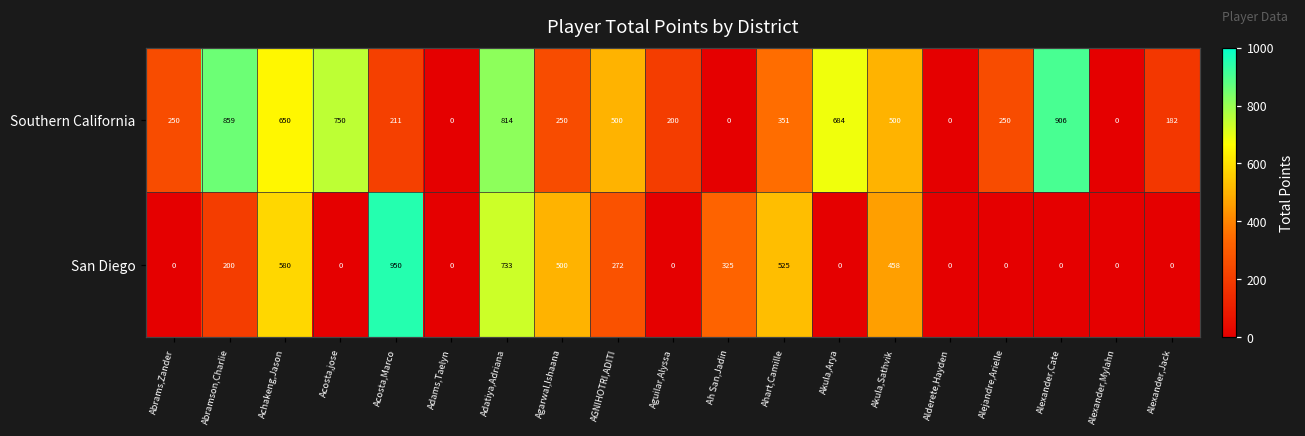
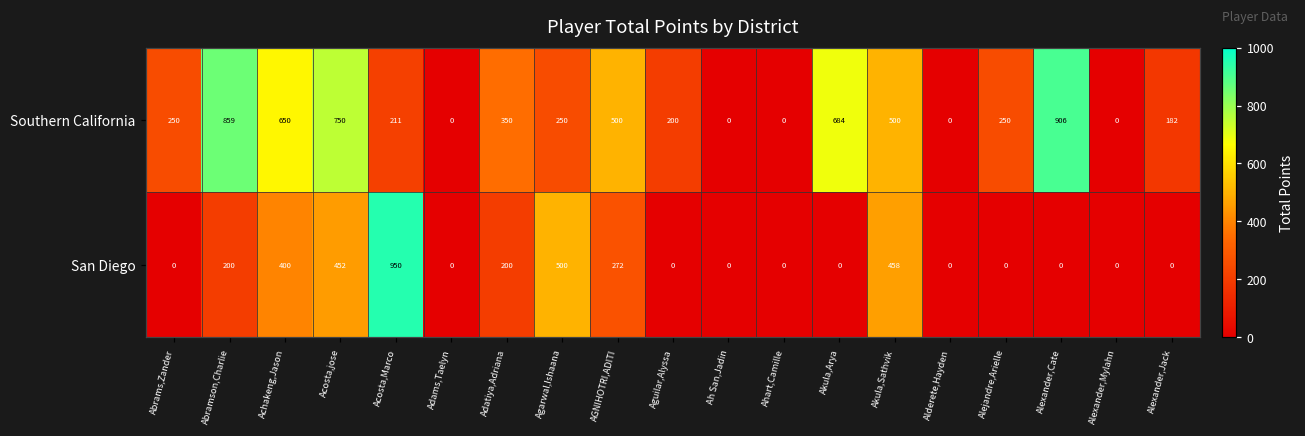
Southern California, Adatiya,Adriana: 814 -> 350
Southern California, Ahart,Camille: 351 -> 0
San Diego, Achakeng,Jason: 580 -> 400
San Diego, Acosta,jose: 0 -> 452
San Diego, Adatiya,Adriana: 733 -> 200
San Diego, Ah San,Jadin: 325 -> 0
San Diego, Ahart,Camille: 525 -> 0
